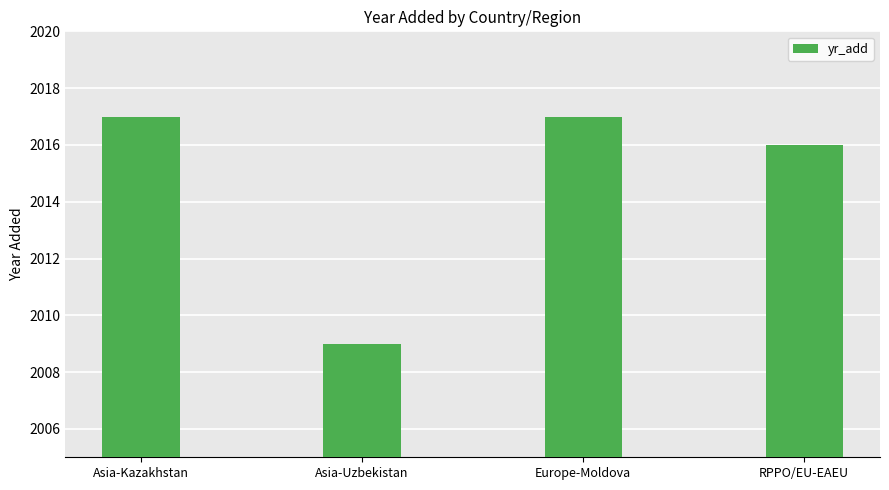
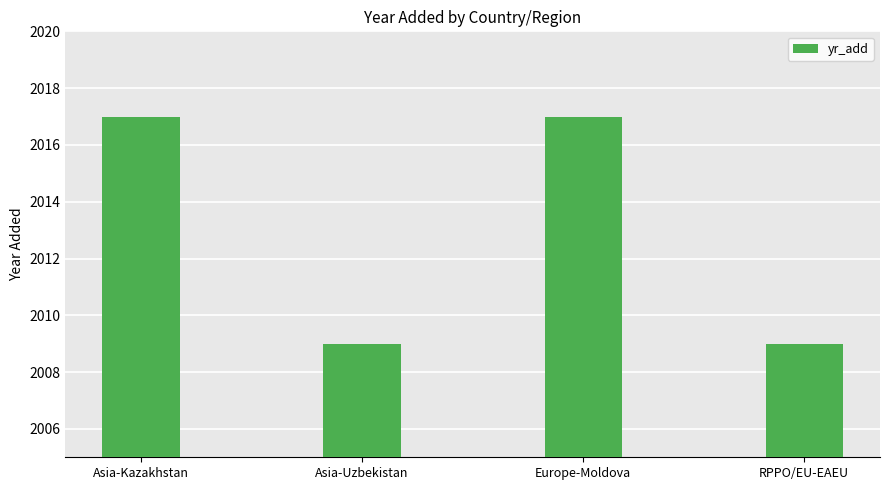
RPPO/EU-EAEU: 2016 -> 2009
